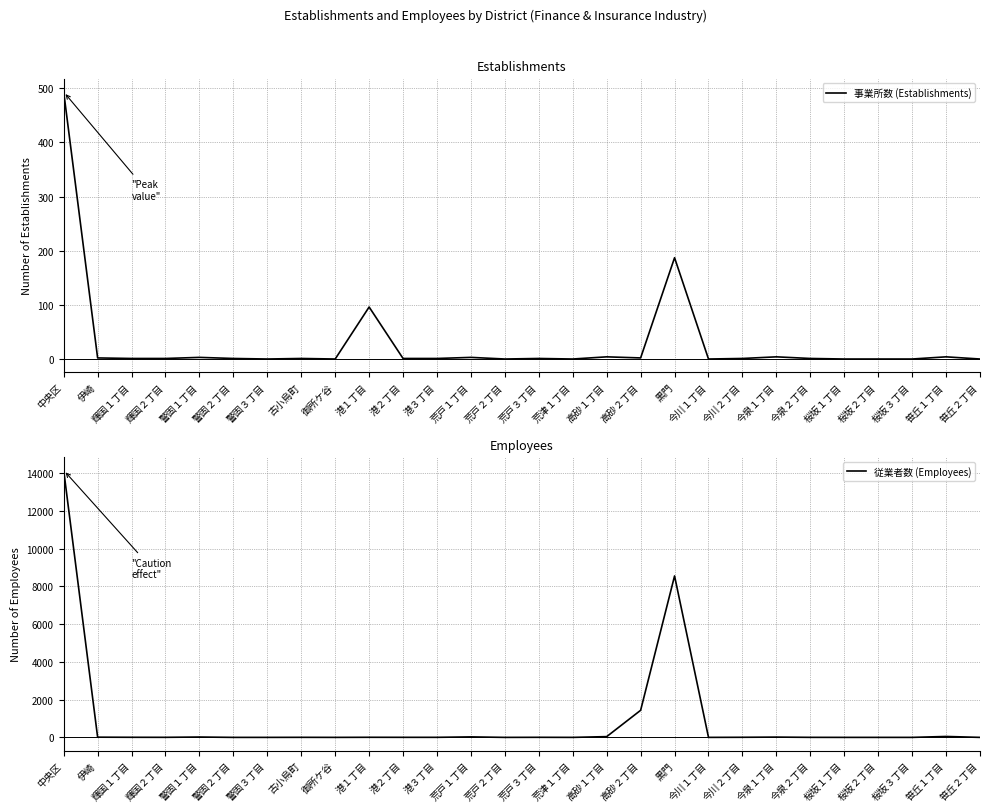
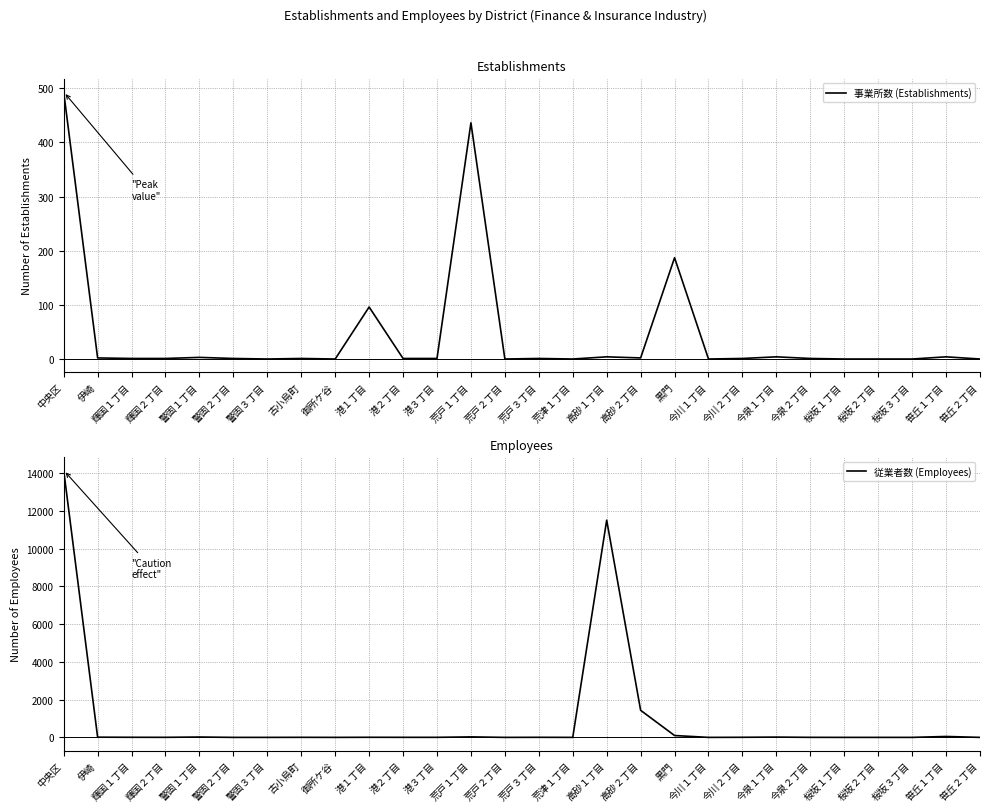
Establishments, 荒戸１丁目: 0 -> 440
Employees, 高砂１丁目: 0 -> 11500
Employees, 黒門: 8500 -> 100
